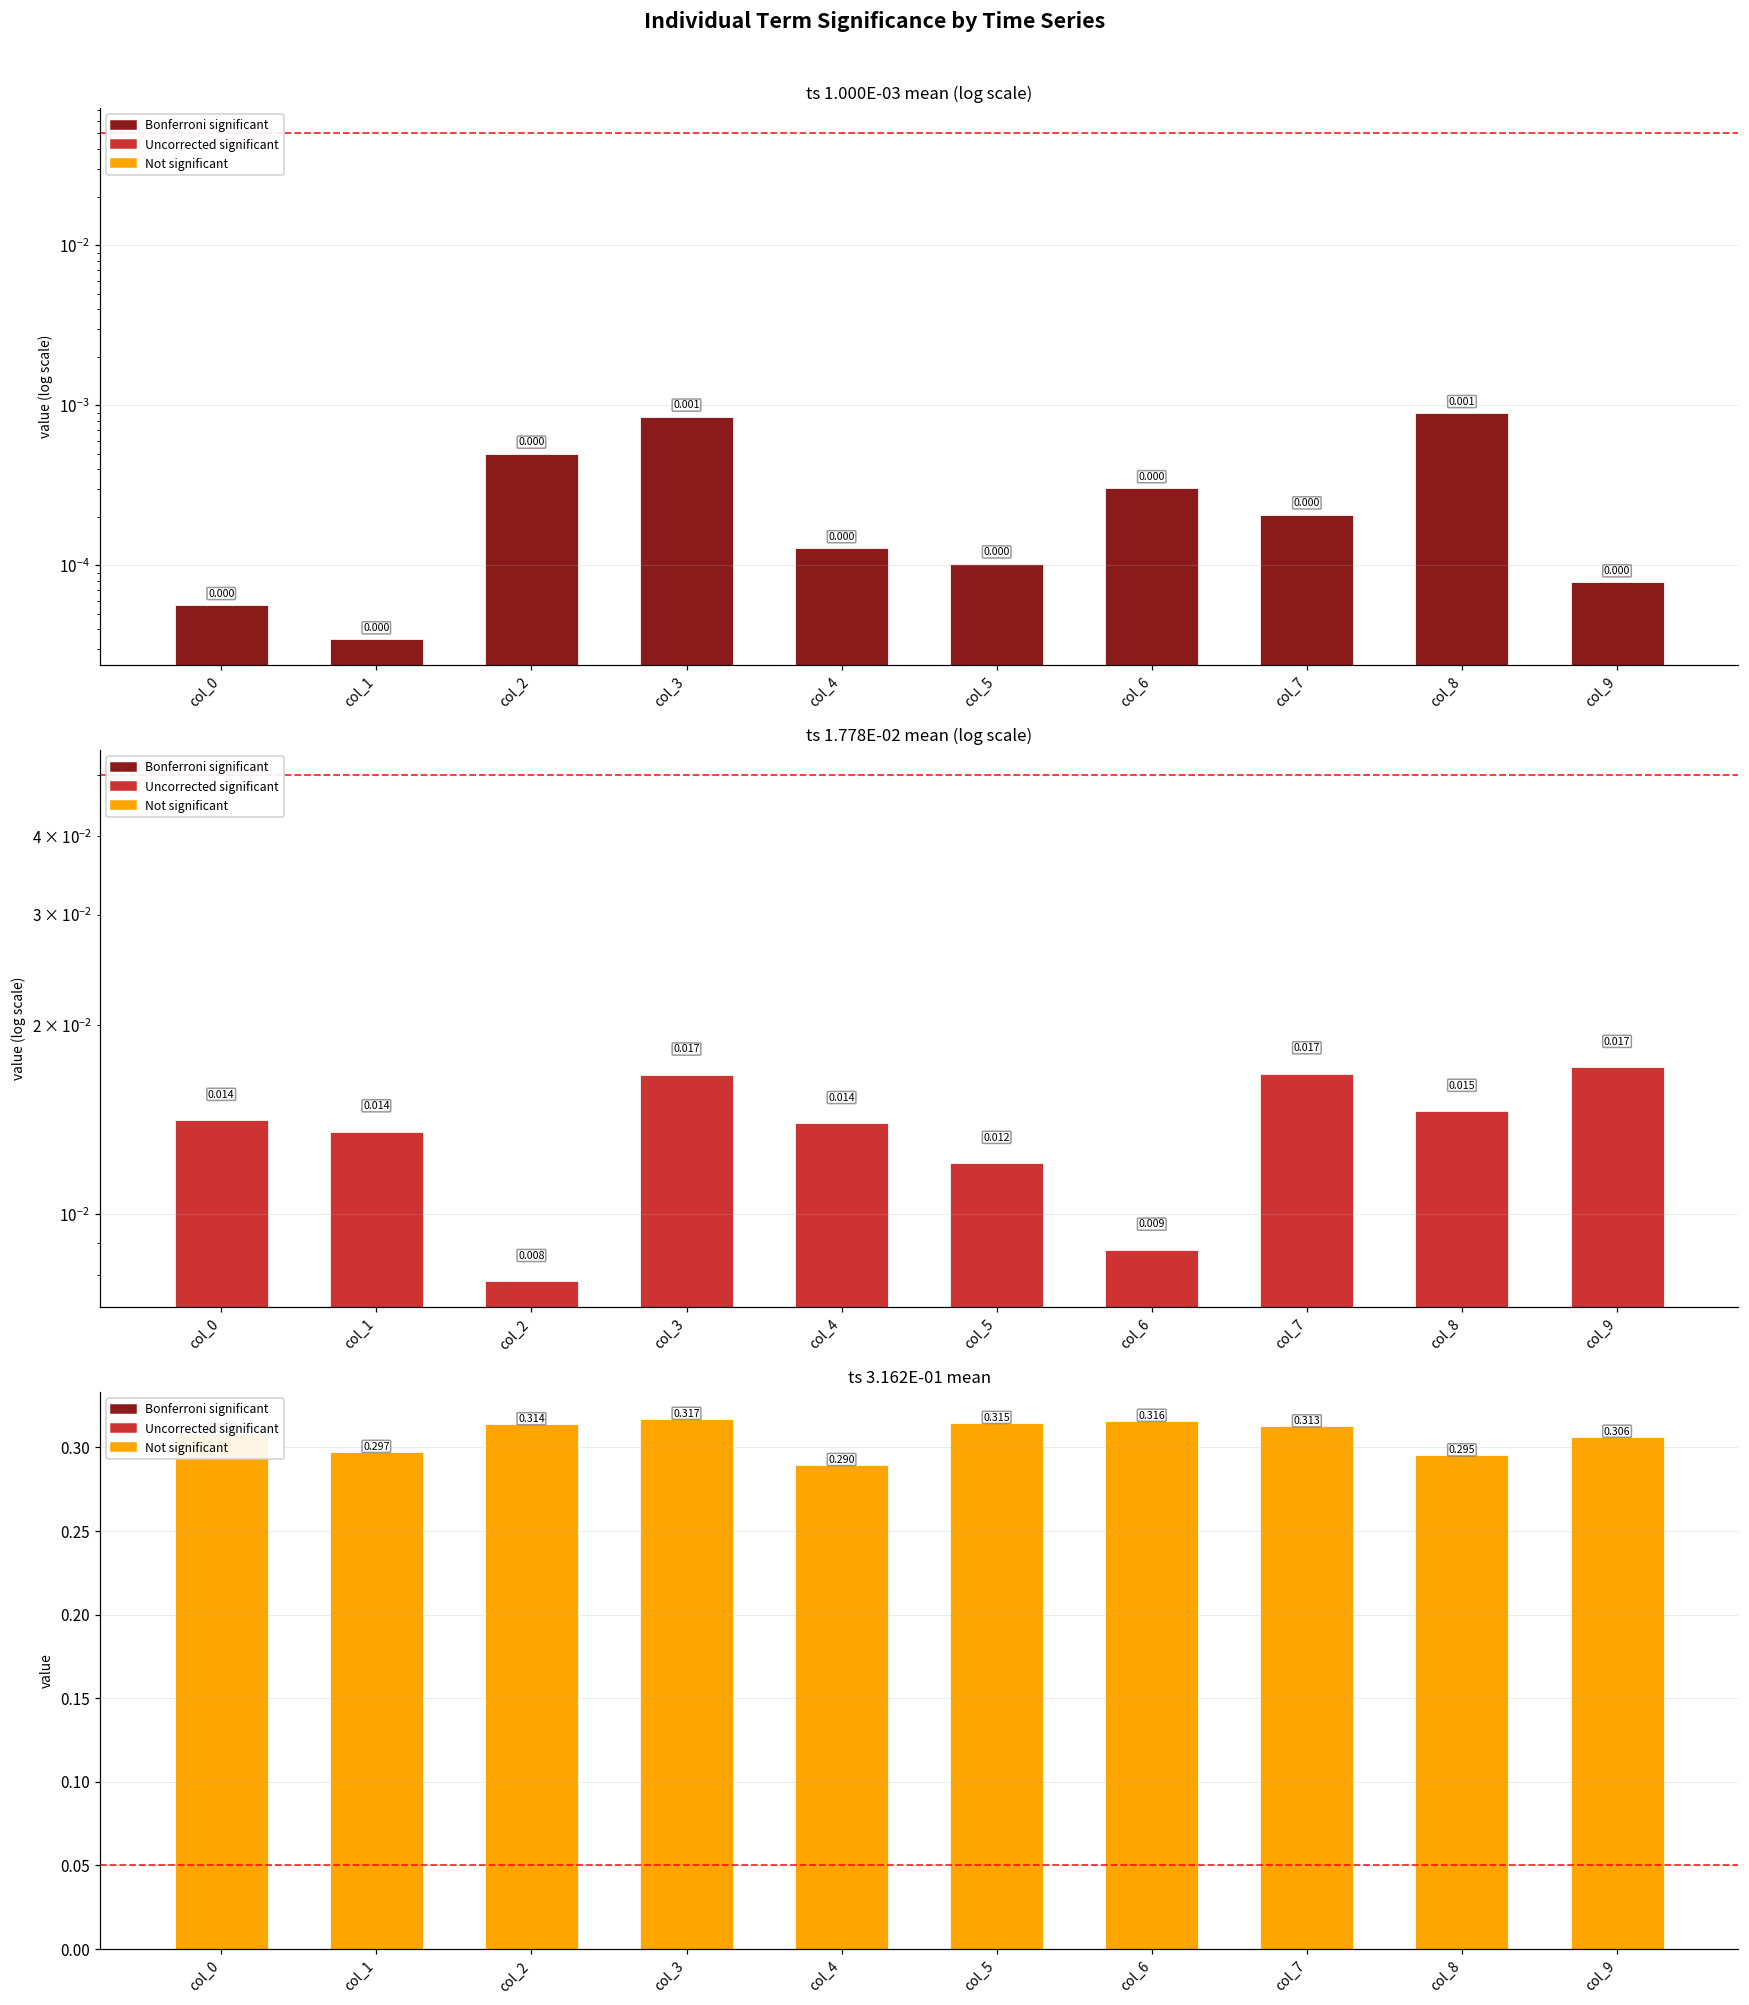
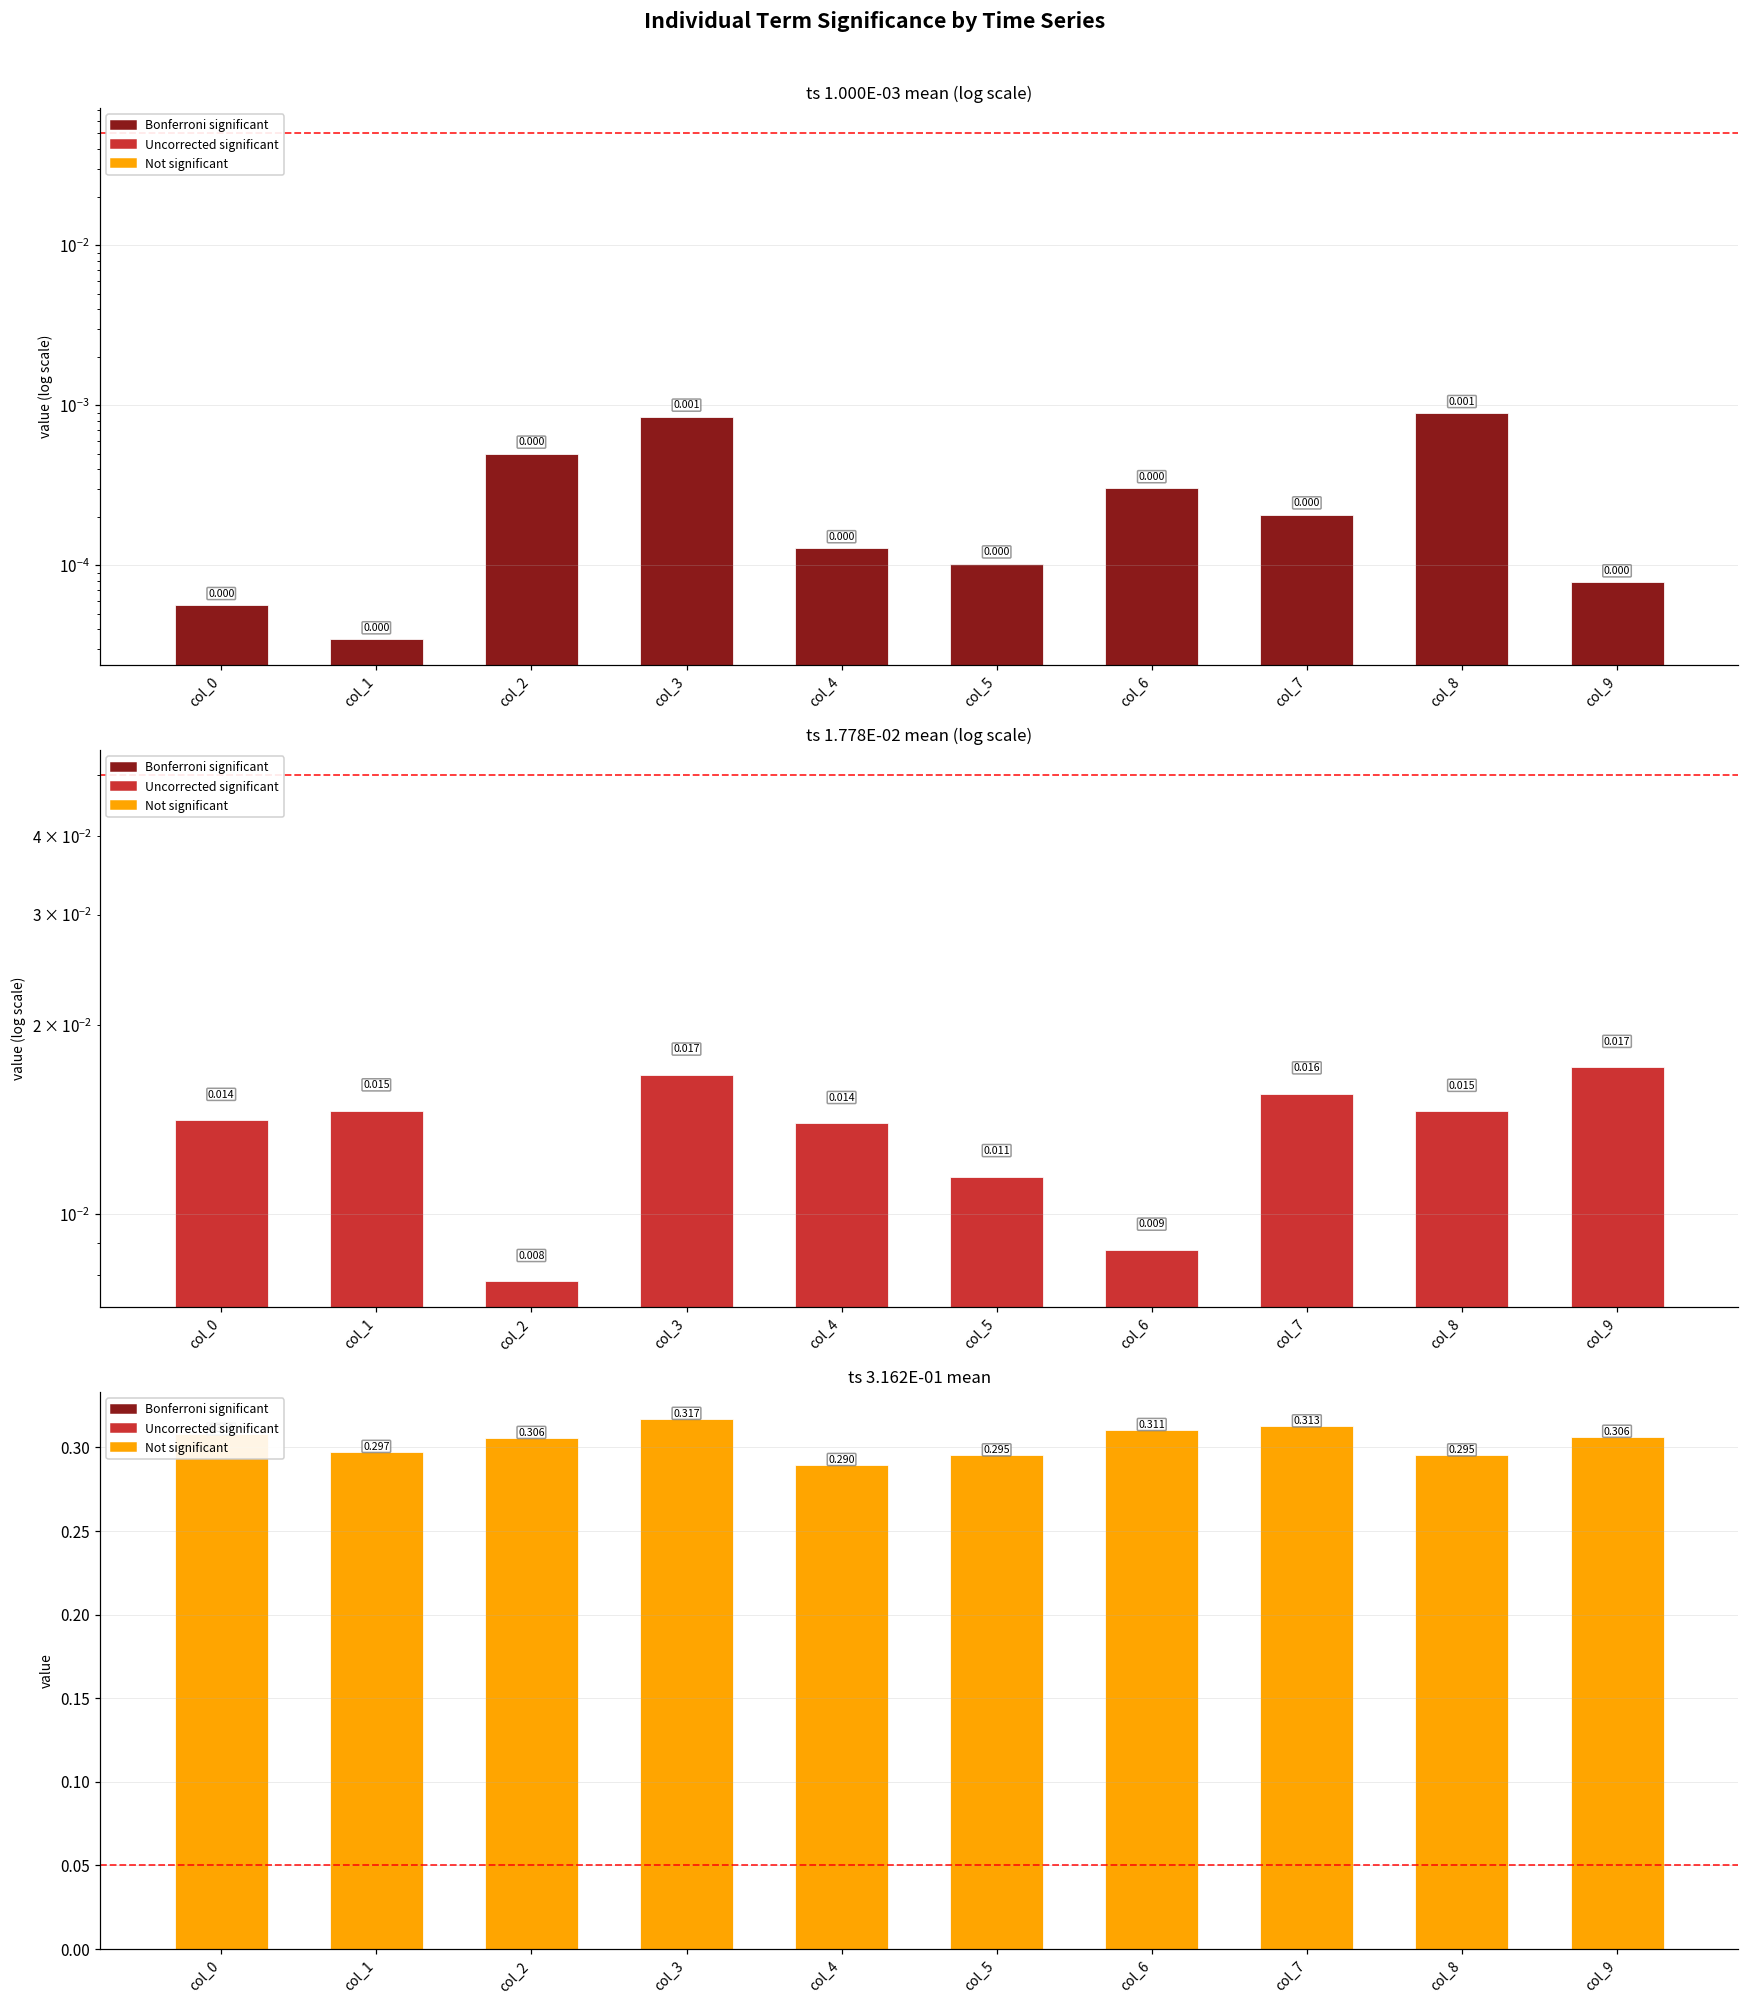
ts 1.778E-02 mean (log scale), col_1: 0.014 -> 0.015
ts 1.778E-02 mean (log scale), col_5: 0.012 -> 0.011
ts 1.778E-02 mean (log scale), col_7: 0.017 -> 0.016
ts 3.162E-01 mean, col_2: 0.314 -> 0.306
ts 3.162E-01 mean, col_5: 0.315 -> 0.295
ts 3.162E-01 mean, col_6: 0.316 -> 0.311
